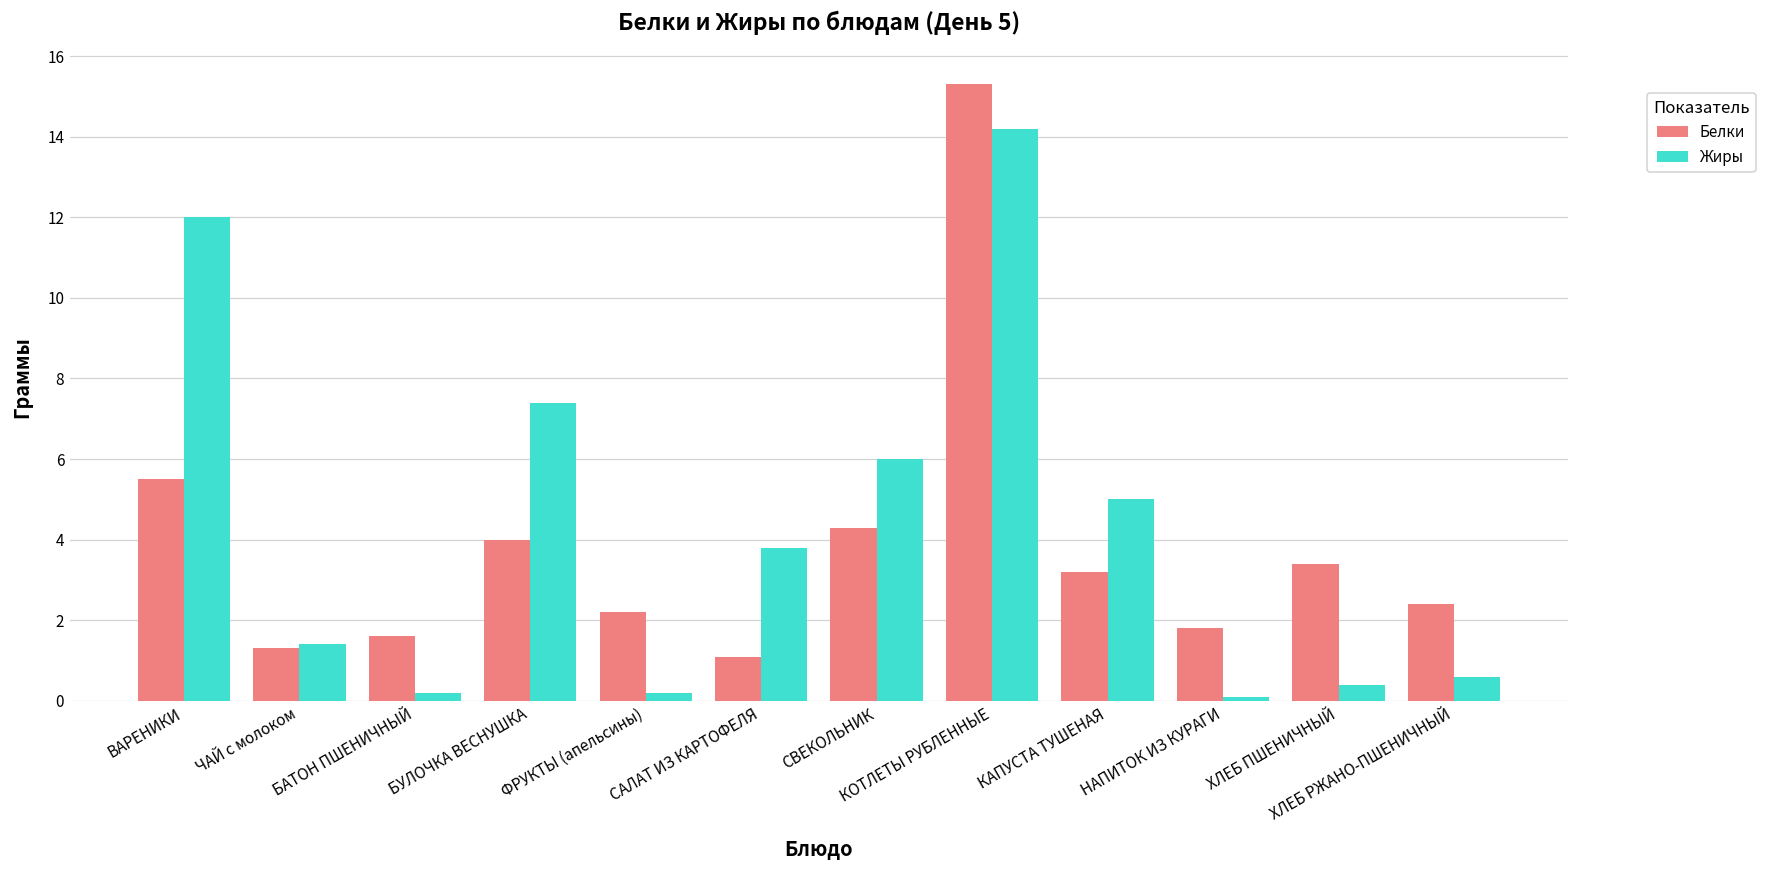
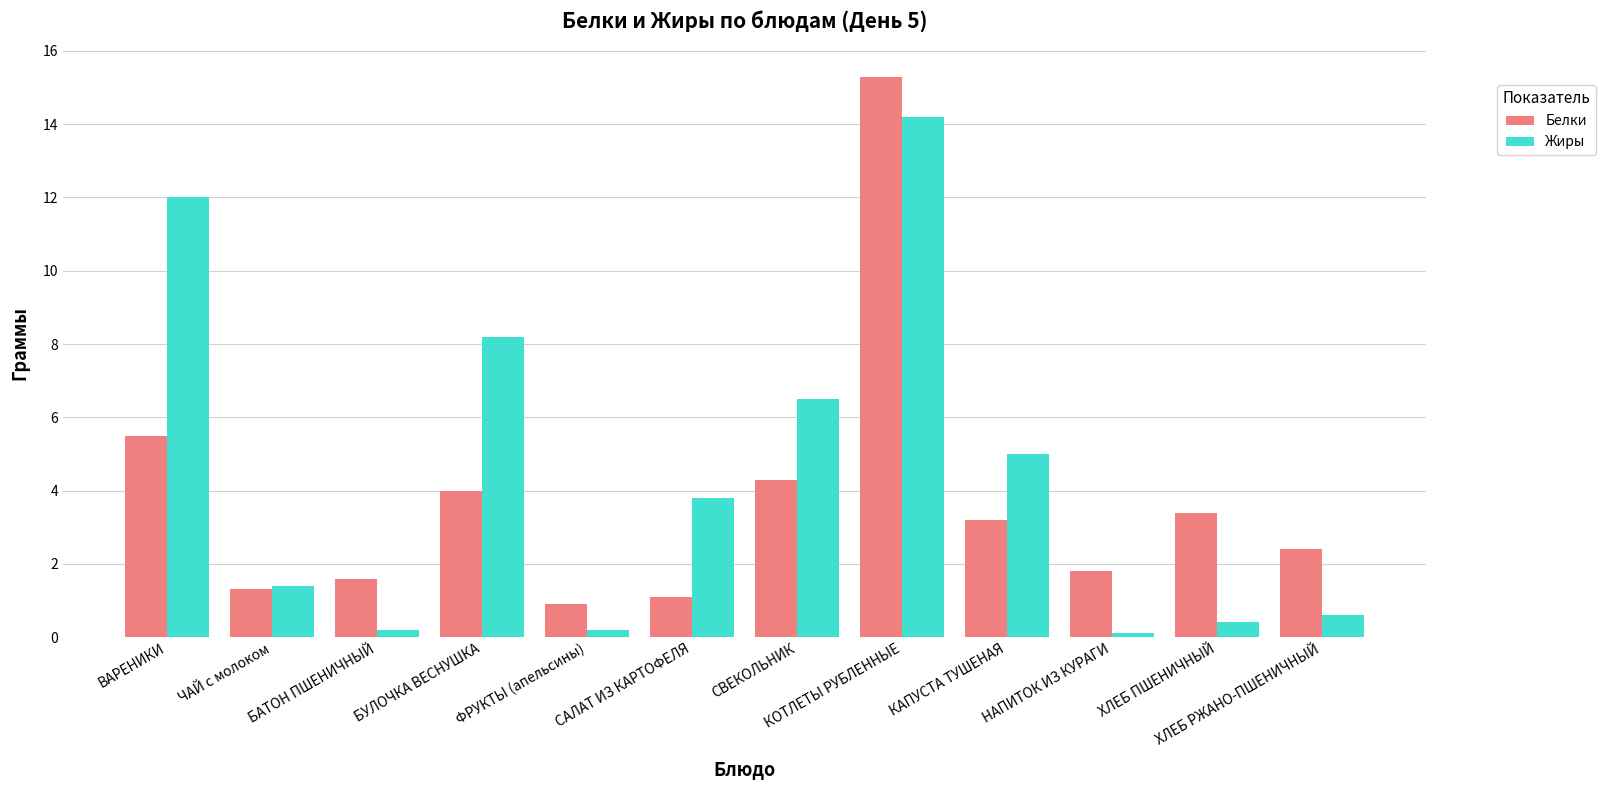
Жиры, БУЛОЧКА ВЕСНУШКА: 7.4 -> 8.2
Белки, ФРУКТЫ (апельсины): 2.2 -> 0.9
Жиры, СВЕКОЛЬНИК: 6.0 -> 6.5
